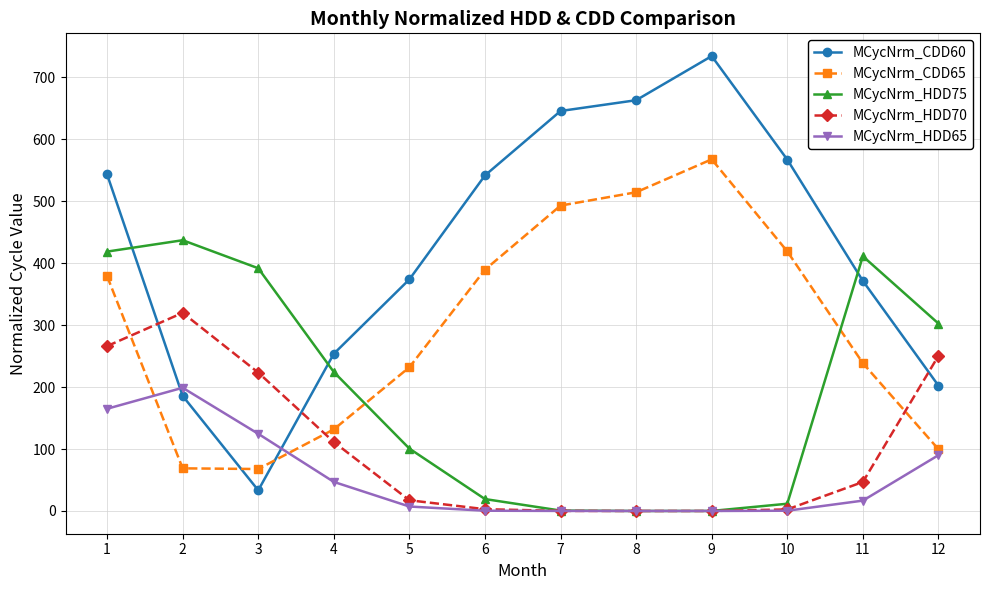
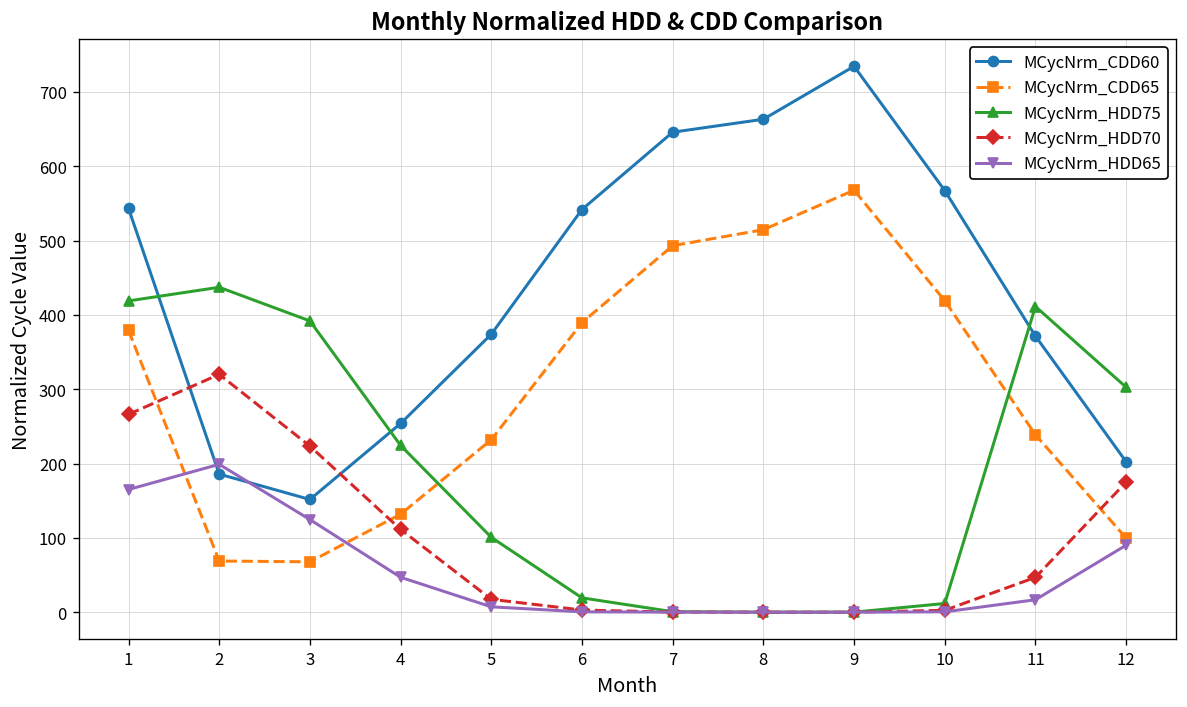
MCycNrm_CDD60, 3: 30 -> 150
MCycNrm_HDD70, 12: 250 -> 170
